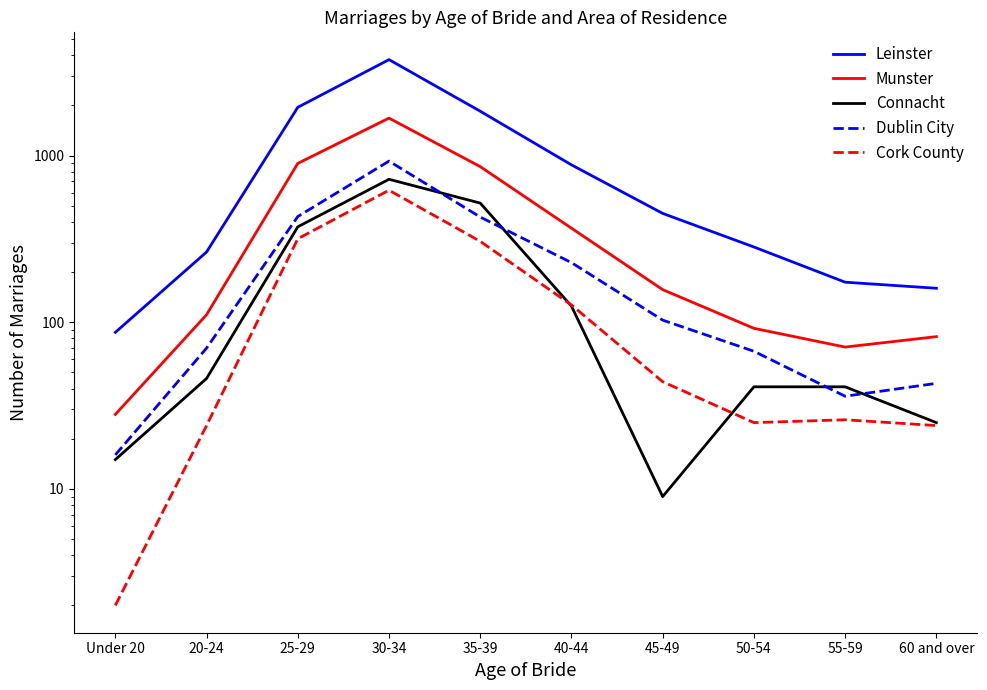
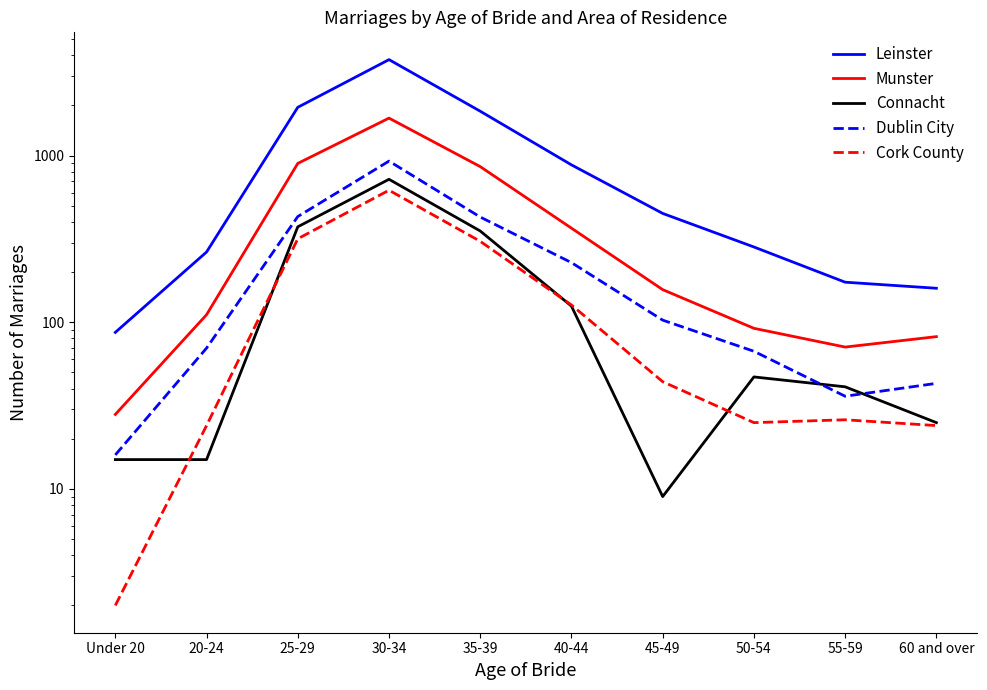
Connacht, 20-24: 46 -> 15
Connacht, 35-39: 520 -> 350
Connacht, 50-54: 41 -> 47
